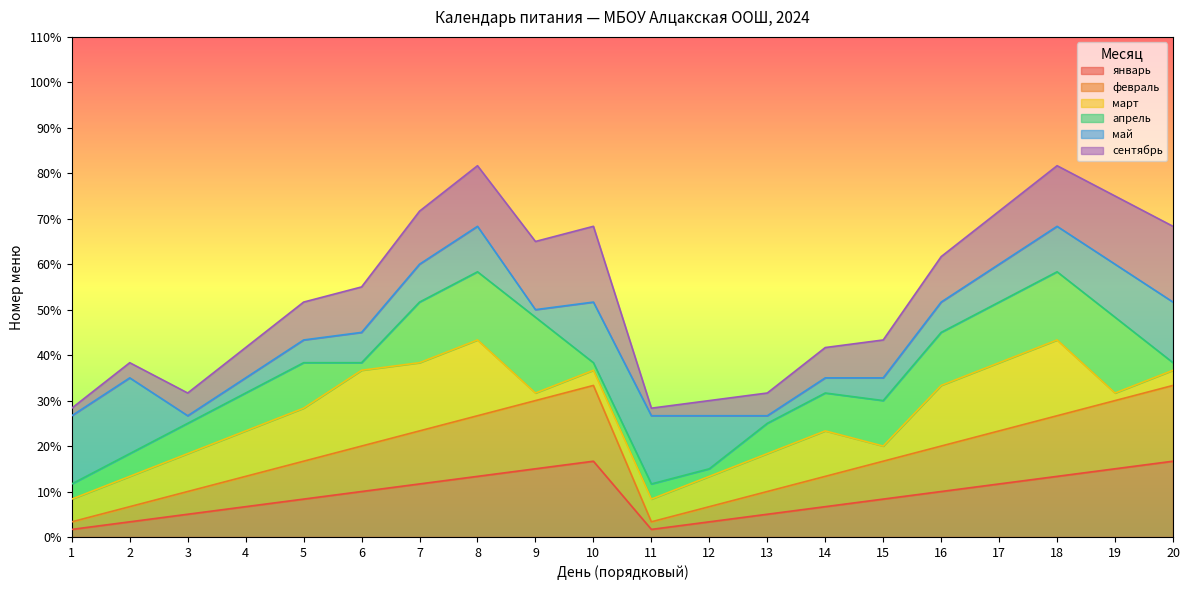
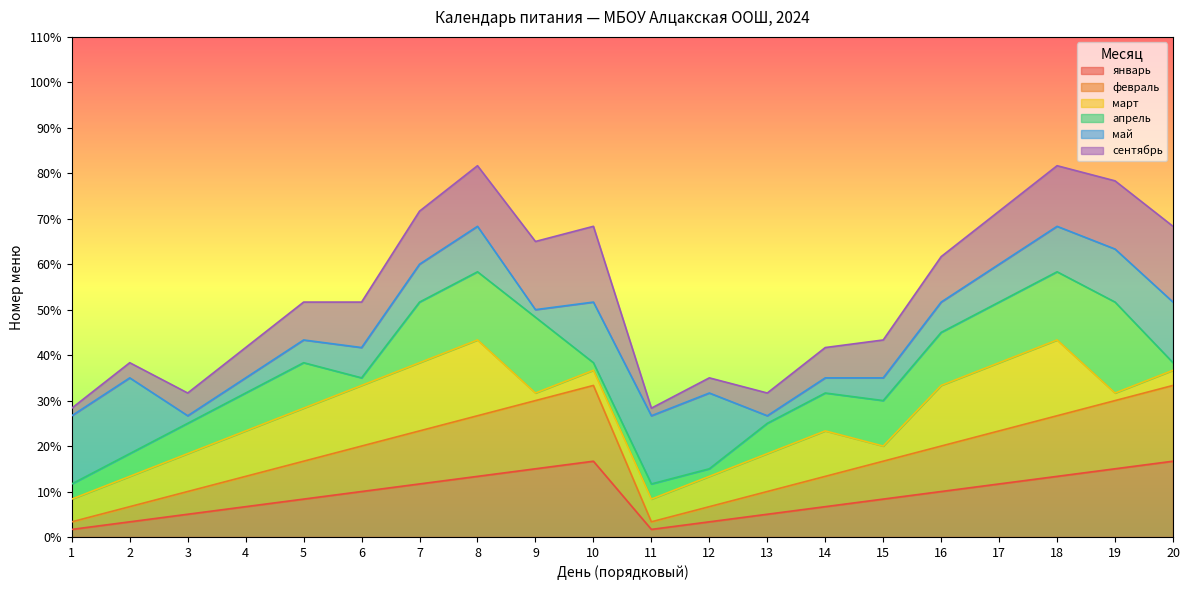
март, 6: 17% -> 13%
май, 12: 12% -> 17%
апрель, 19: 17% -> 20%
